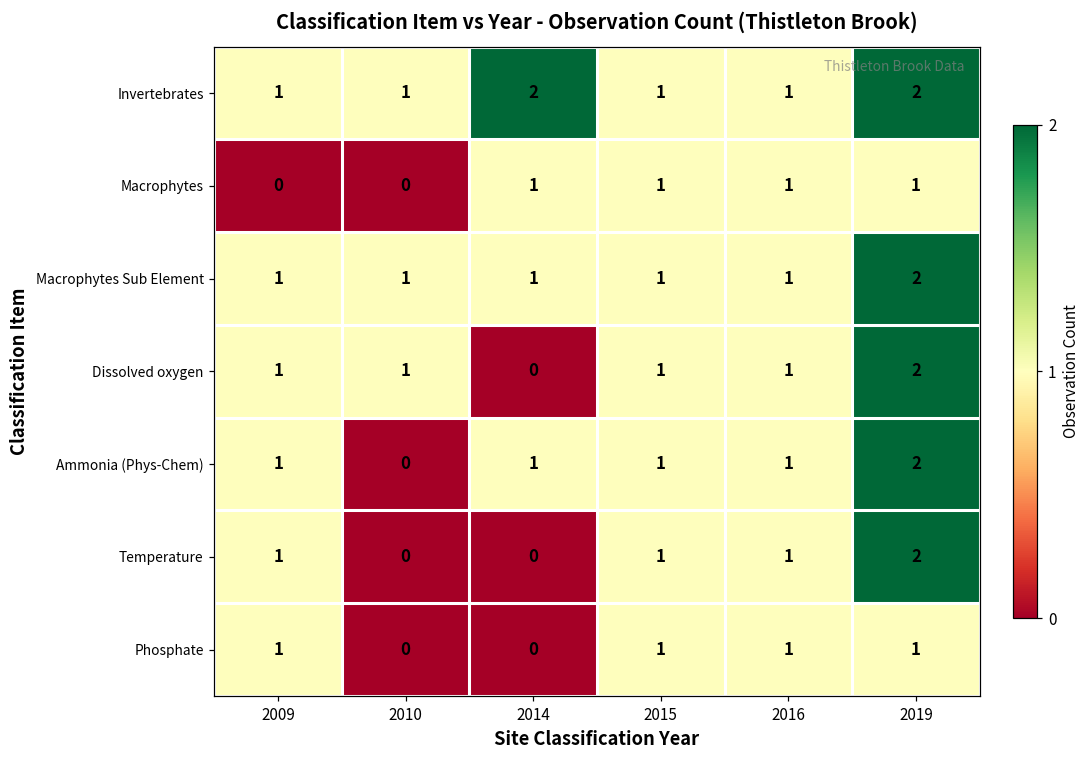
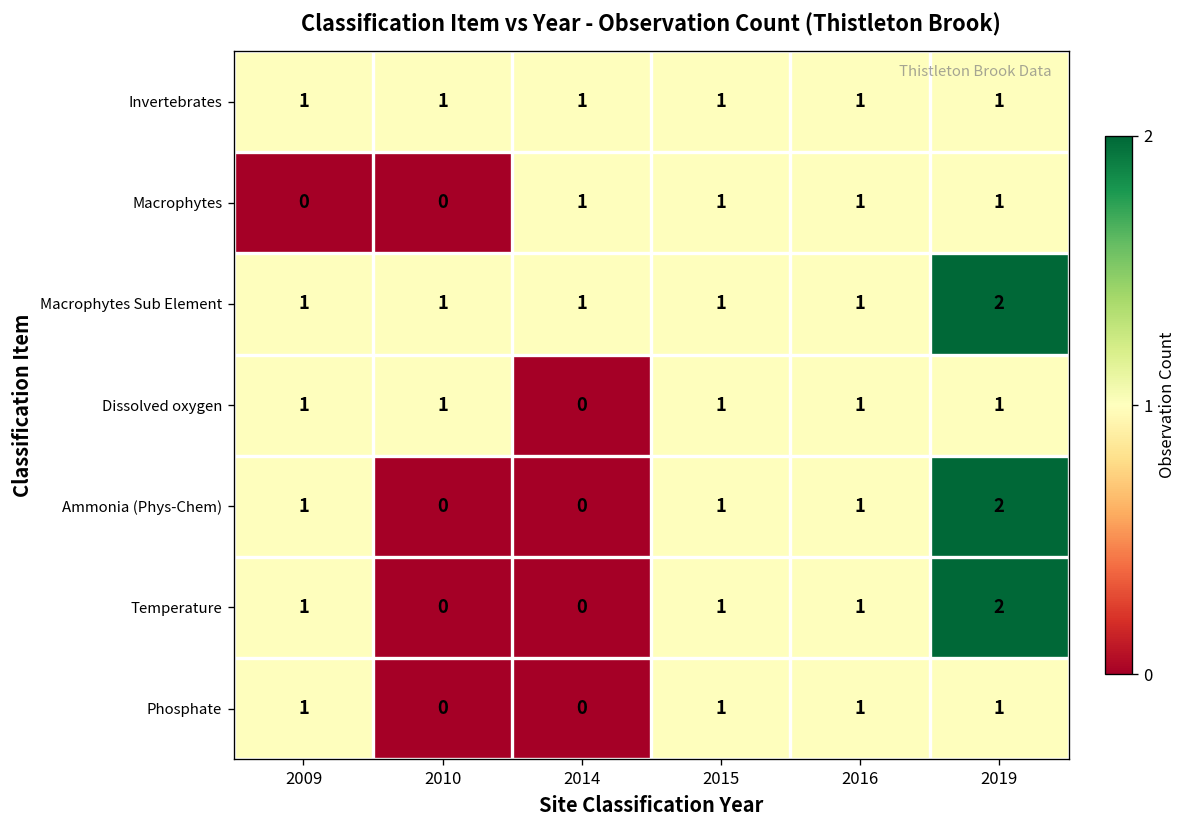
Invertebrates, 2014: 2 -> 1
Invertebrates, 2019: 2 -> 1
Dissolved oxygen, 2019: 2 -> 1
Ammonia (Phys-Chem), 2014: 1 -> 0
